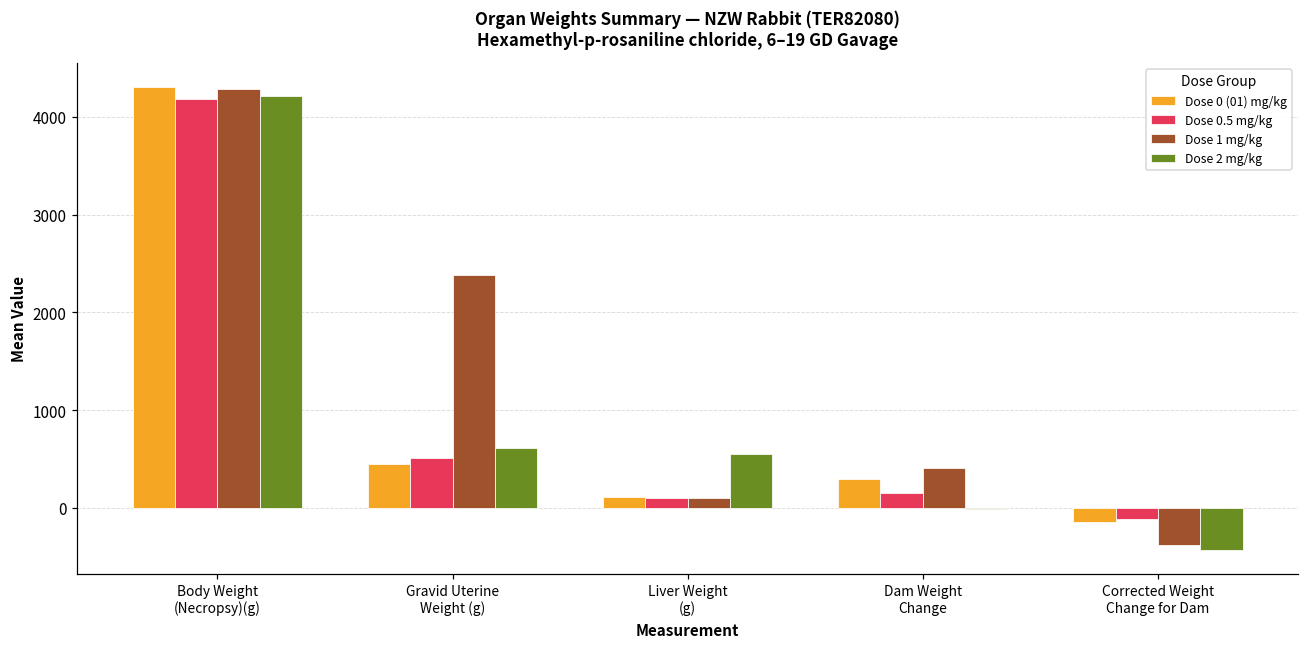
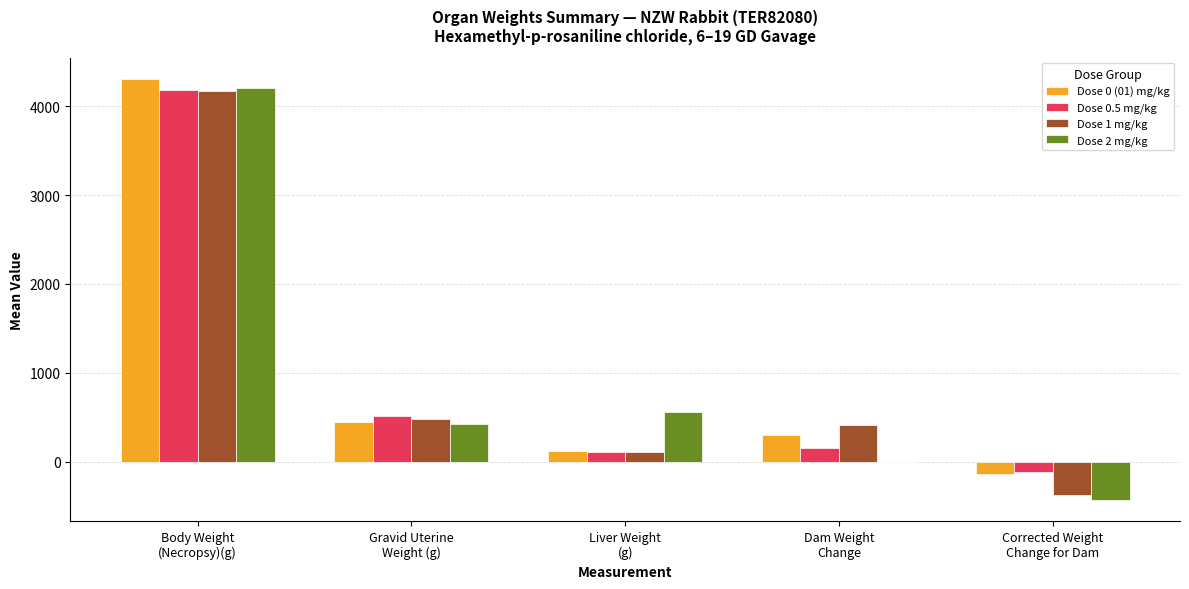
Dose 1 mg/kg, Body Weight (Necropsy)(g): 4300 -> 4200
Dose 1 mg/kg, Gravid Uterine Weight (g): 2400 -> 500
Dose 2 mg/kg, Gravid Uterine Weight (g): 600 -> 400
